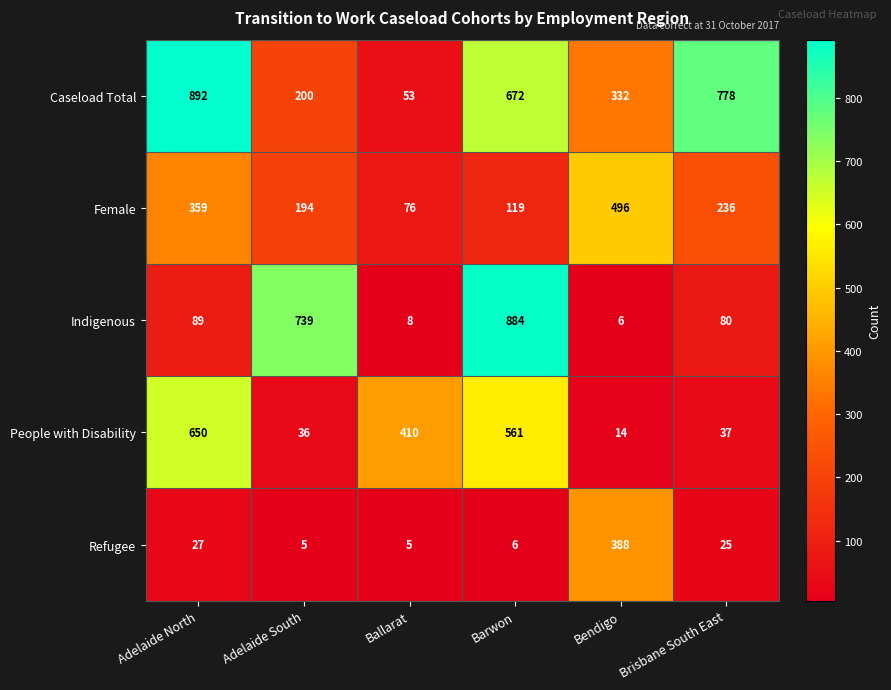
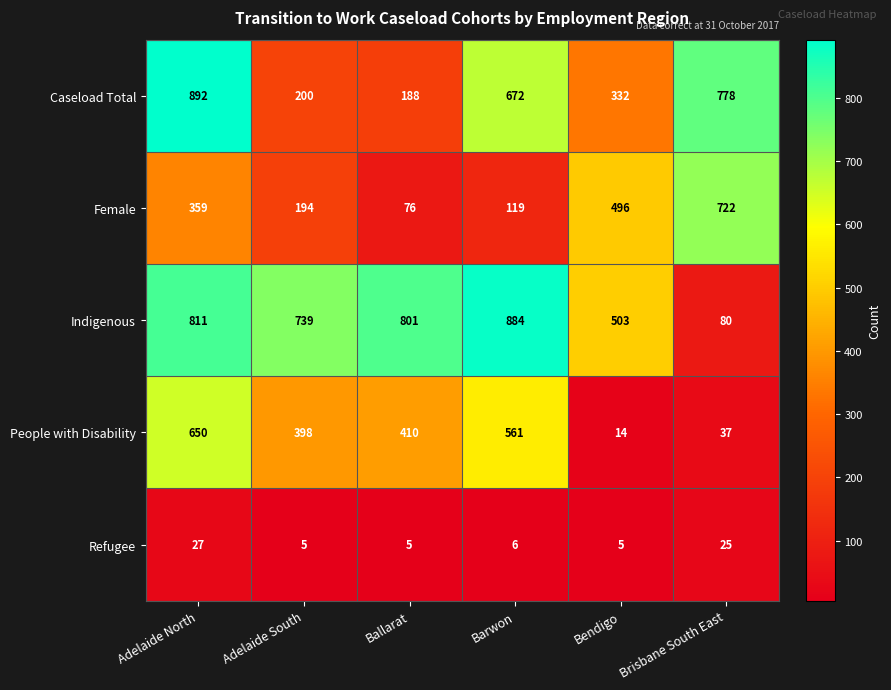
Caseload Total, Ballarat: 53 -> 188
Female, Brisbane South East: 236 -> 722
Indigenous, Adelaide North: 89 -> 811
Indigenous, Ballarat: 8 -> 801
Indigenous, Bendigo: 6 -> 503
People with Disability, Adelaide South: 36 -> 398
Refugee, Bendigo: 388 -> 5
